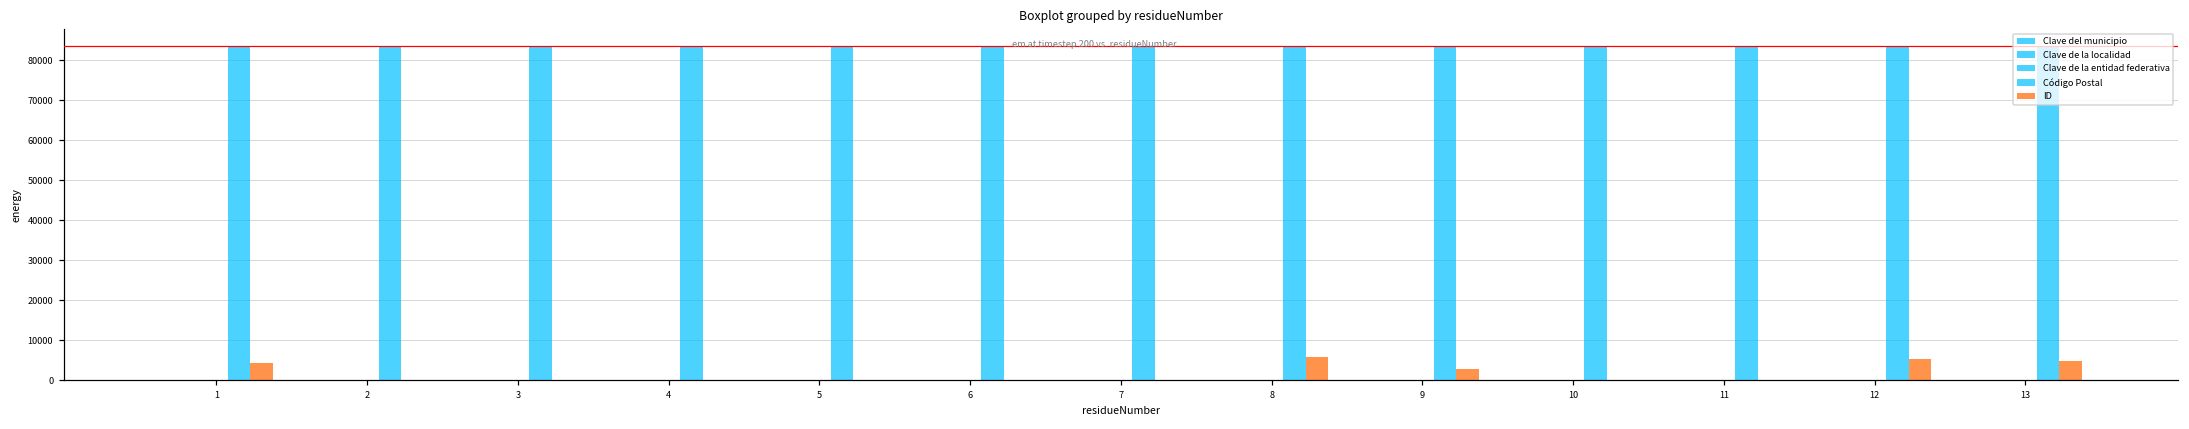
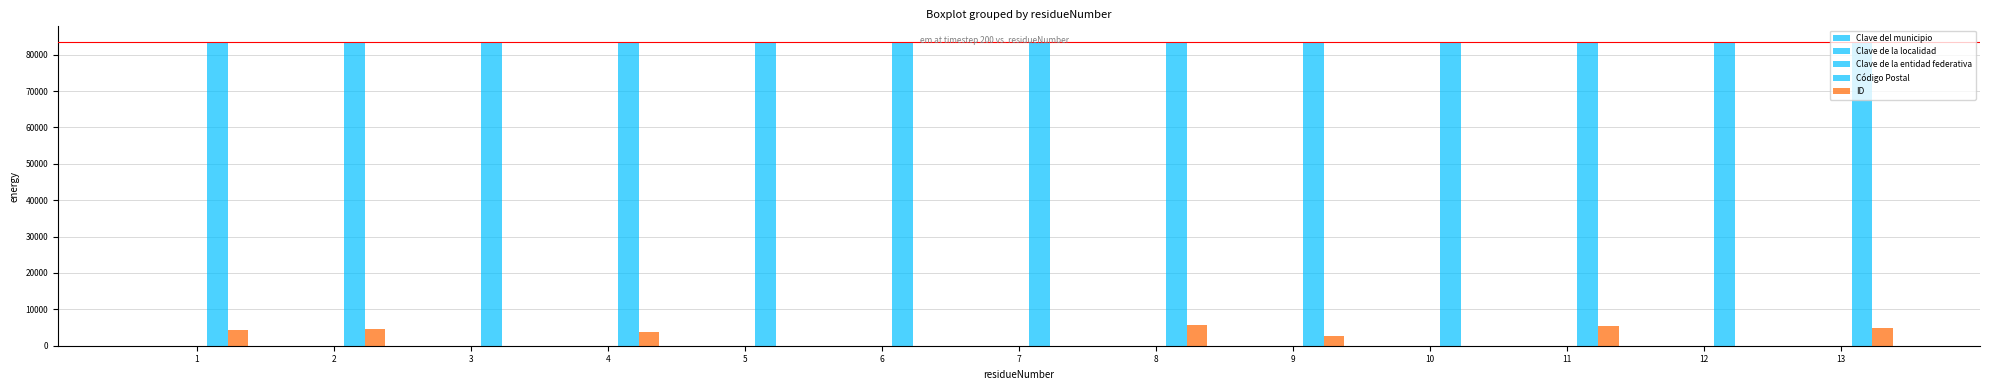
ID, 2: 0 -> 5000
ID, 4: 0 -> 4000
ID, 11: 0 -> 5000
ID, 12: 5000 -> 0
